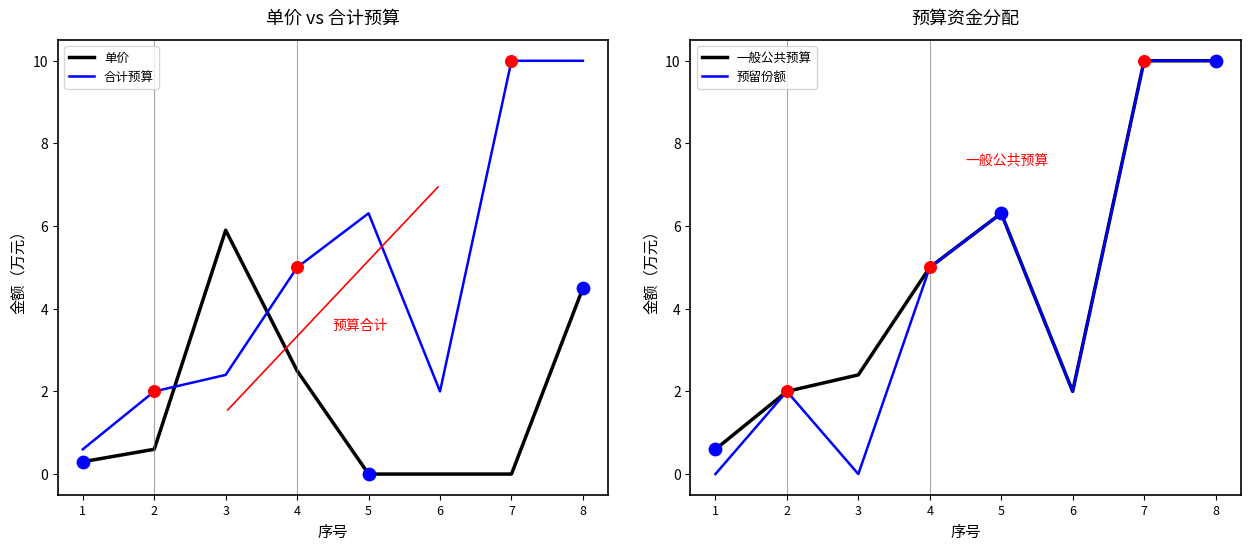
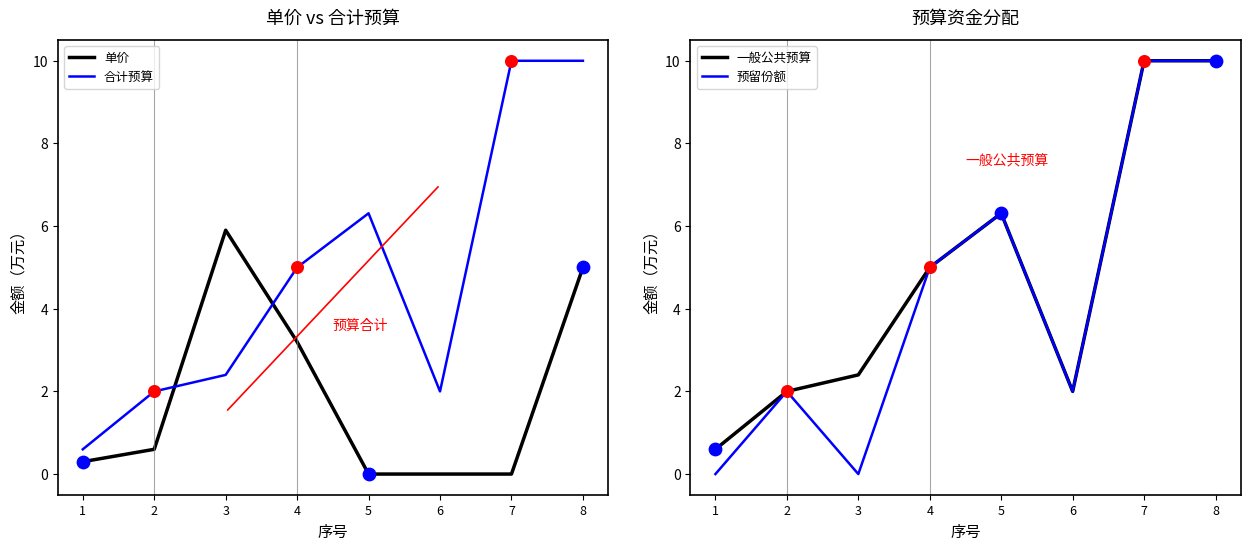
单价 vs 合计预算, 单价, 4: 2.5 -> 3.2
单价 vs 合计预算, 单价, 8: 4.5 -> 5.0
